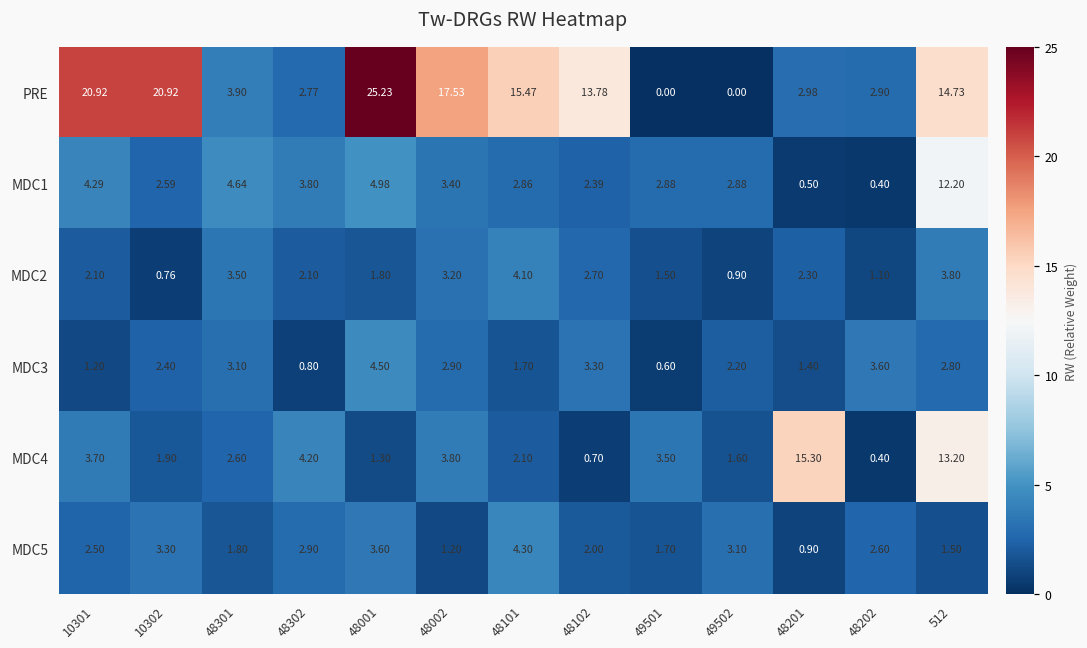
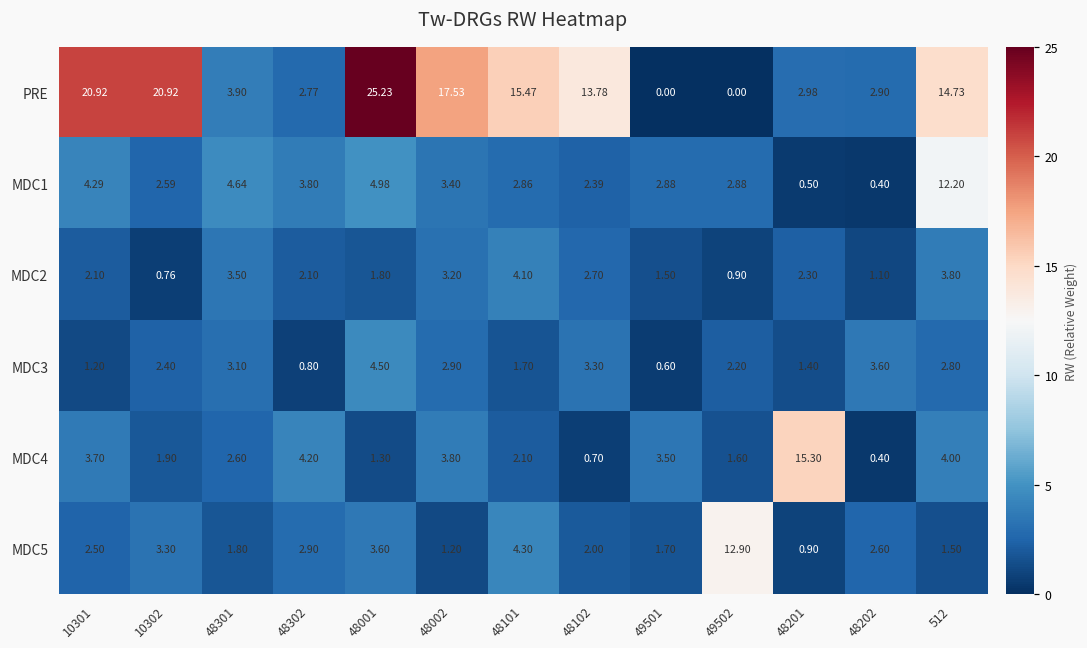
MDC4, 512: 13.20 -> 4.00
MDC5, 49502: 3.10 -> 12.90
